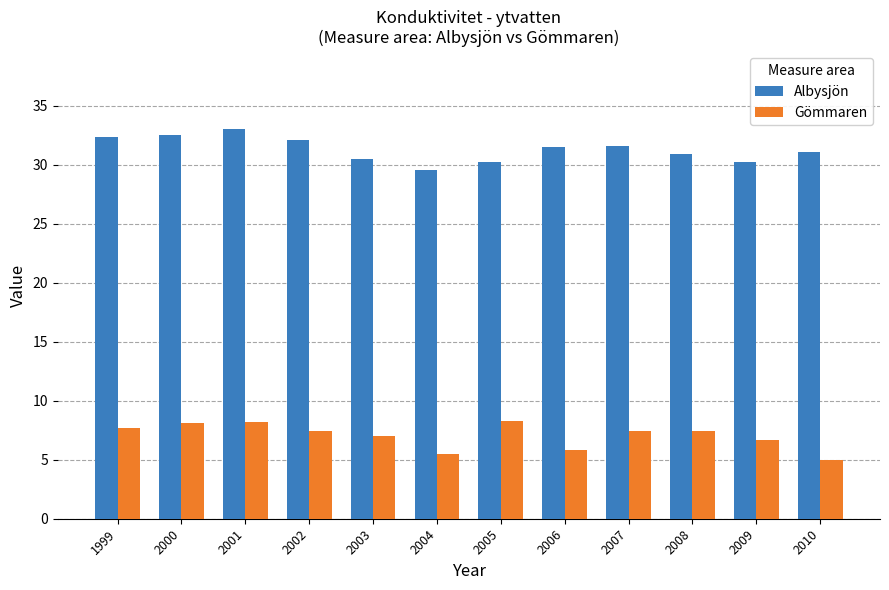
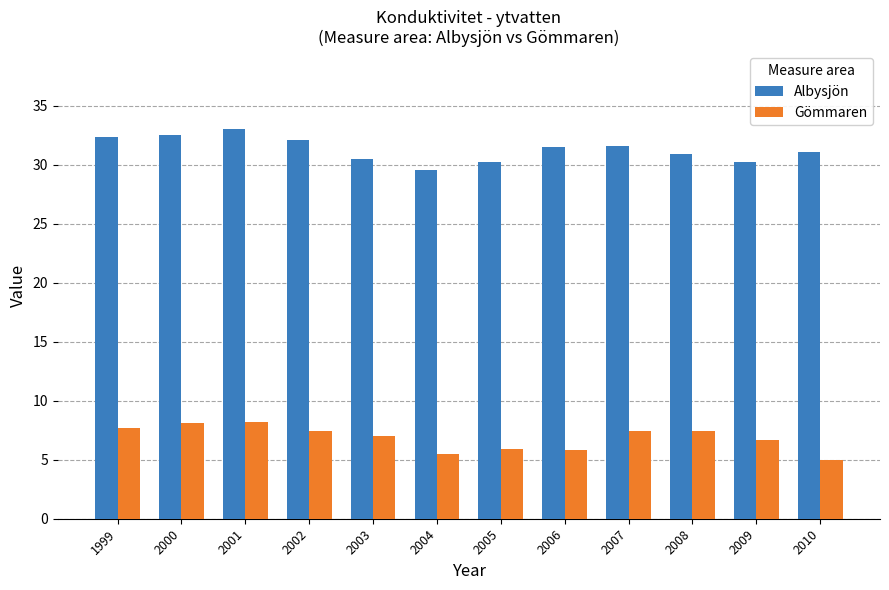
Gömmaren, 2005: 8.3 -> 5.9
